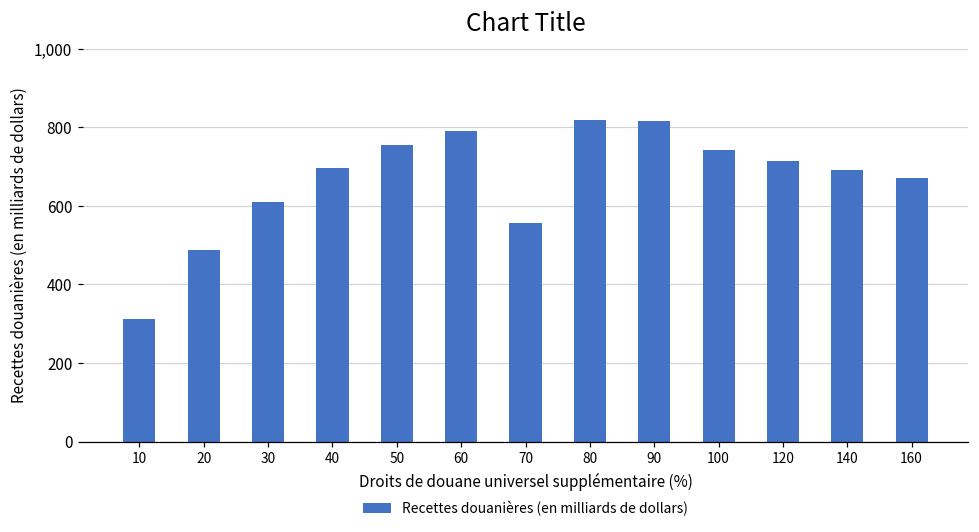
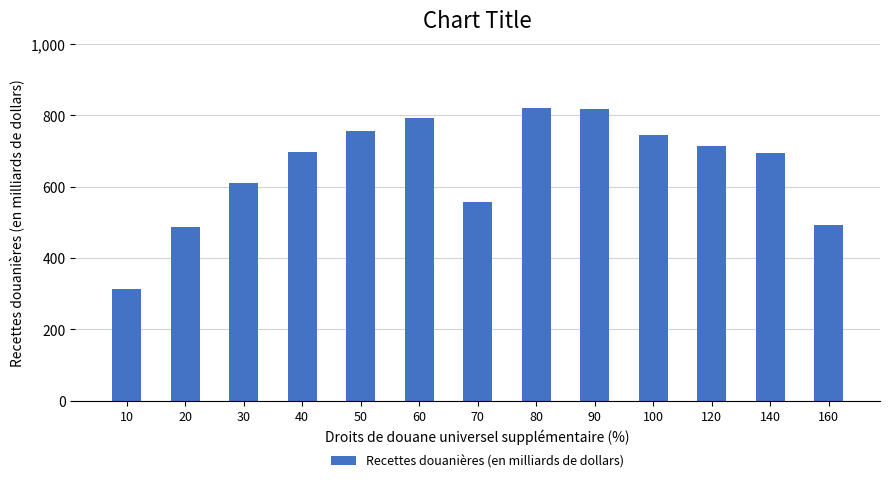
160: 670 -> 490
